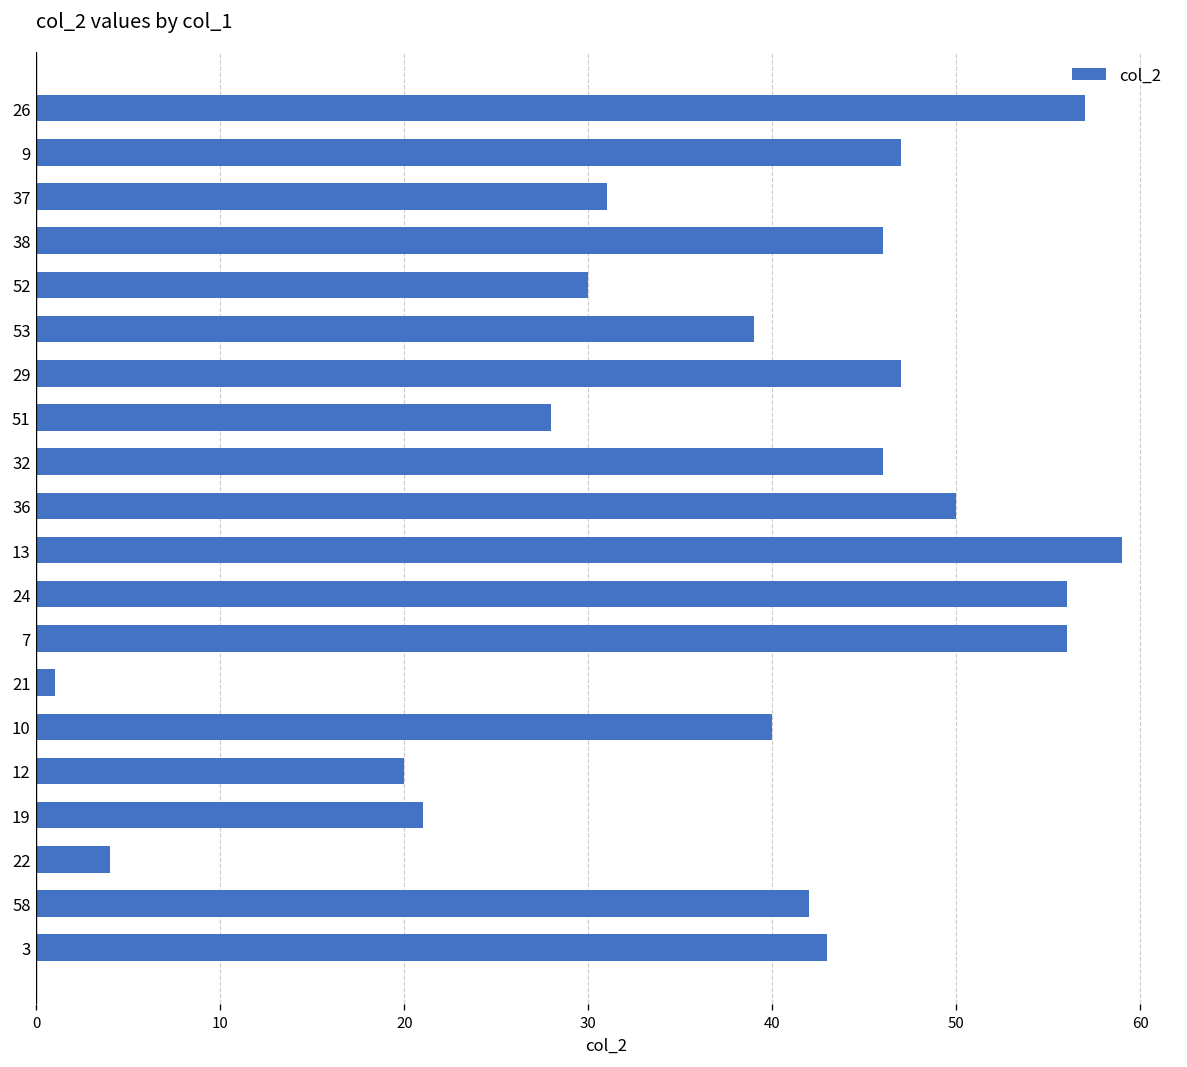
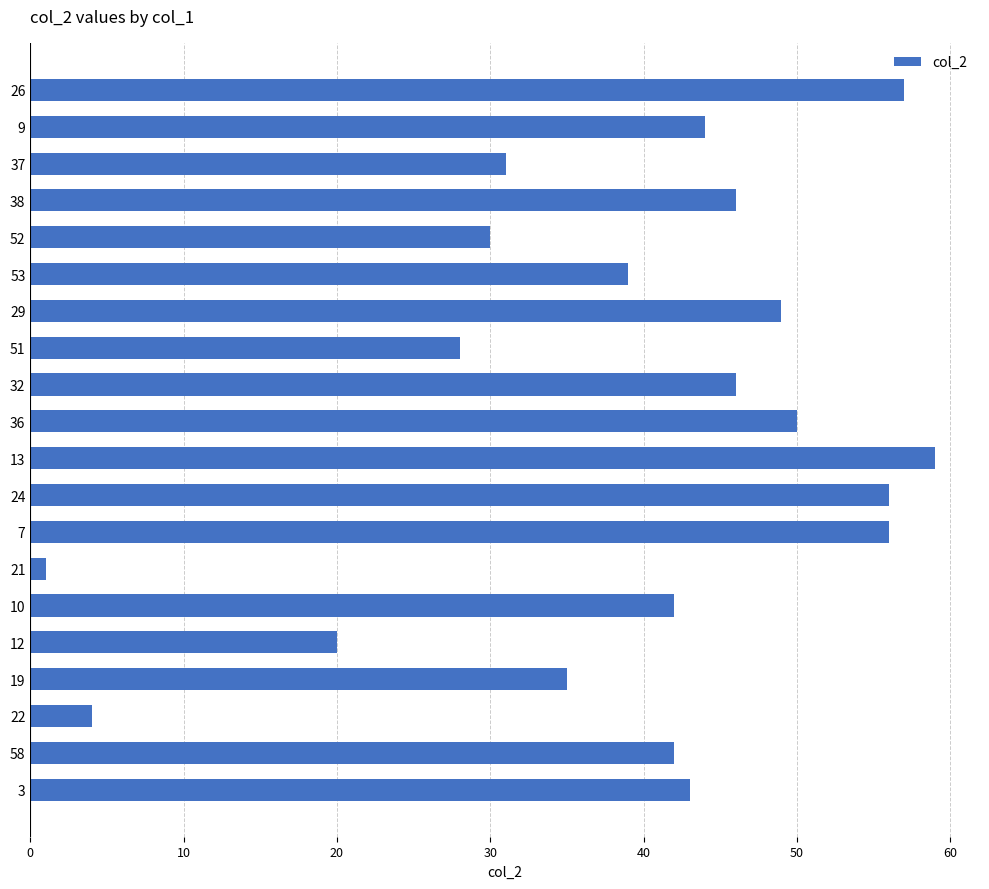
9: 47 -> 44
29: 47 -> 49
10: 40 -> 42
19: 21 -> 35
